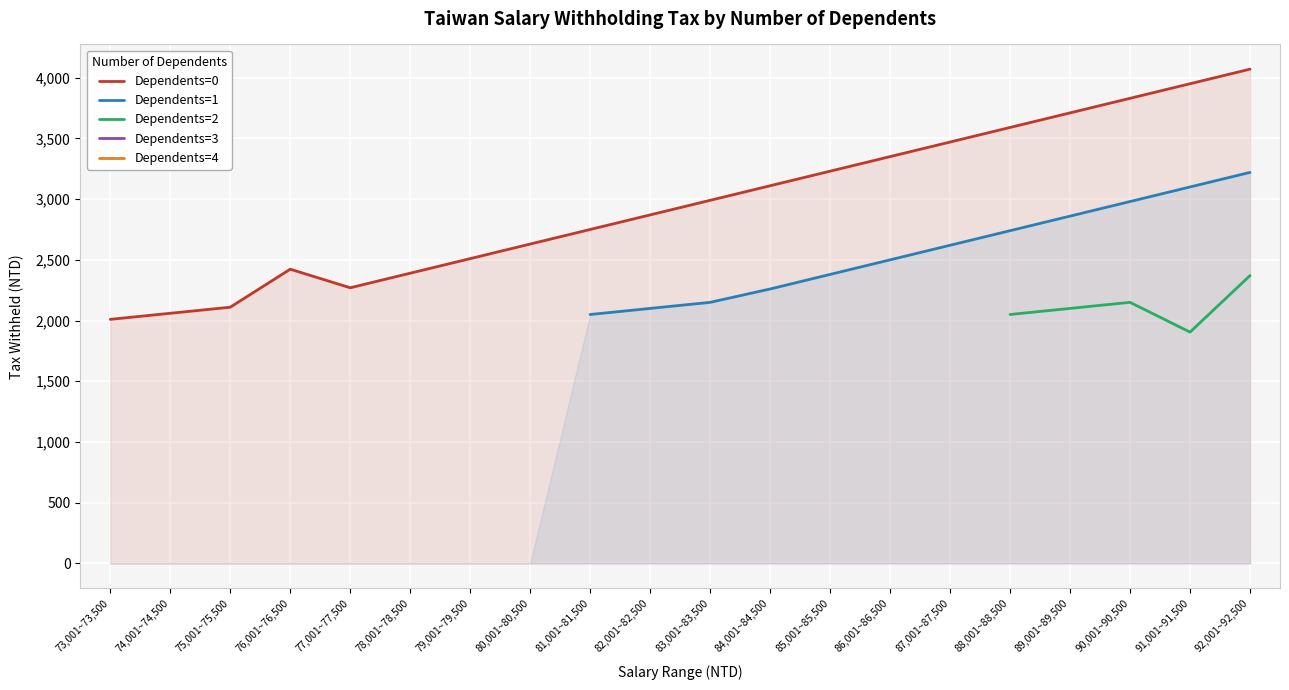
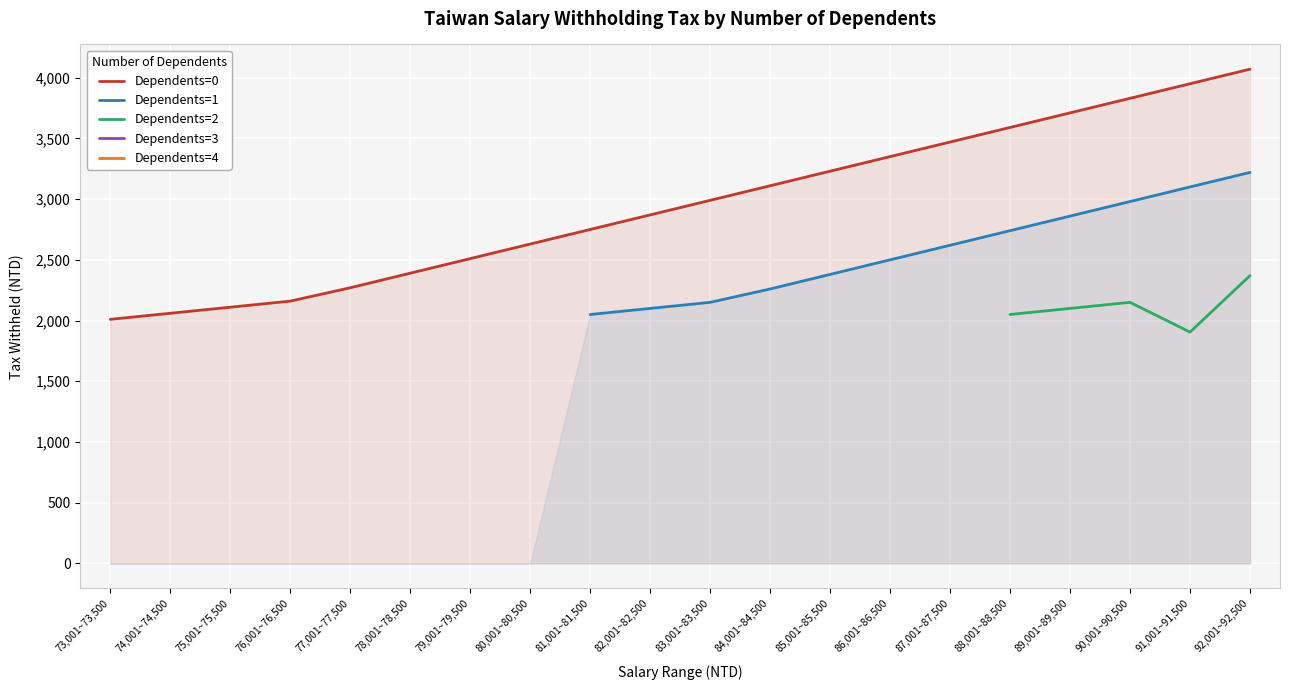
Dependents=0, 76,001~76,500: 2,420 -> 2,160
